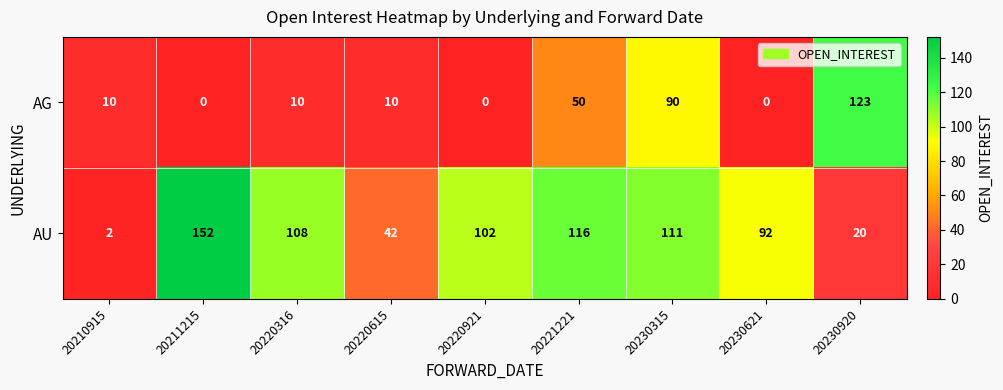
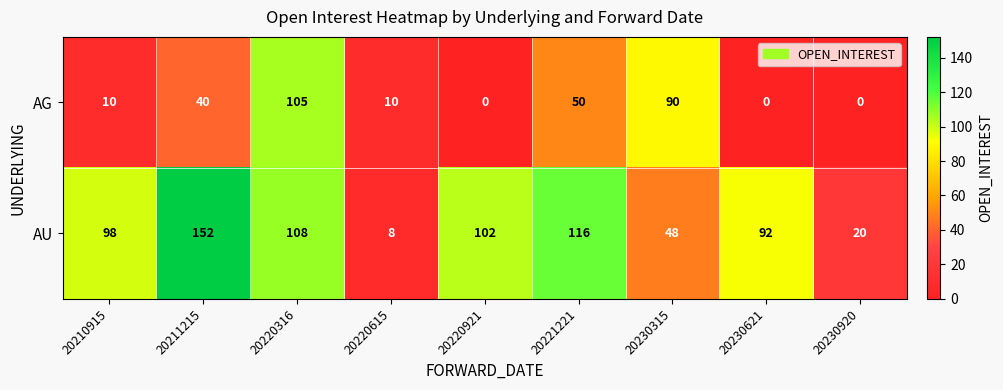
AG, 20211215: 0 -> 40
AG, 20220316: 10 -> 105
AG, 20230920: 123 -> 0
AU, 20210915: 2 -> 98
AU, 20220615: 42 -> 8
AU, 20230315: 111 -> 48
